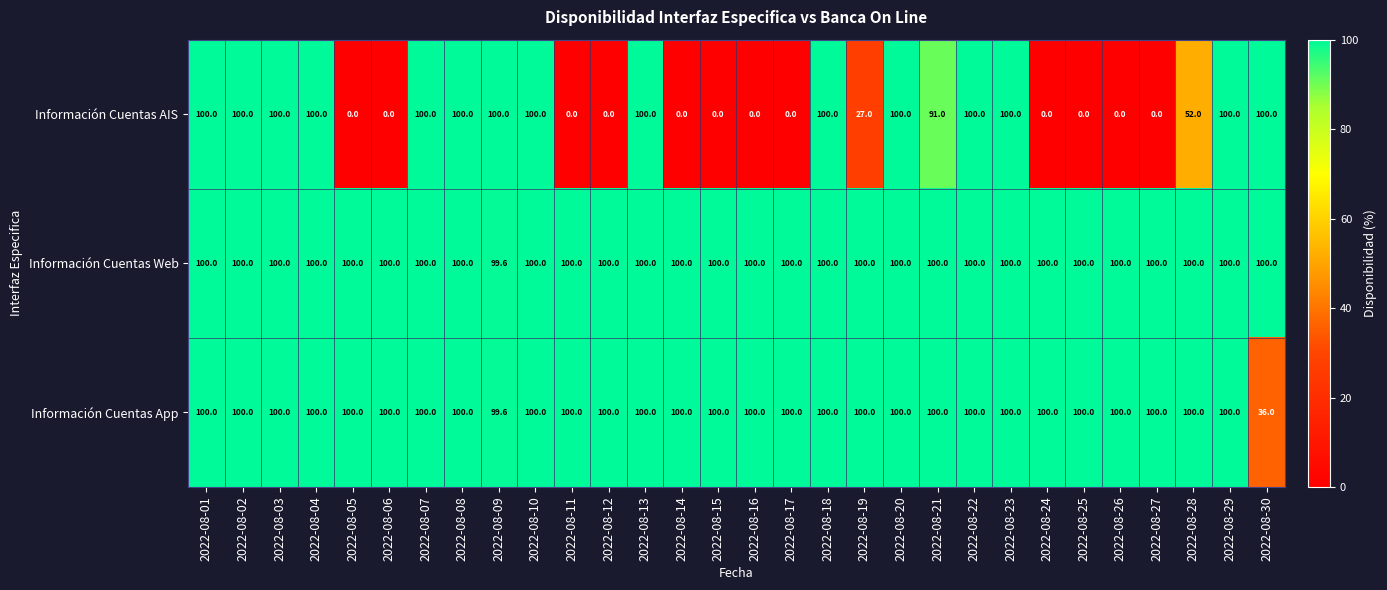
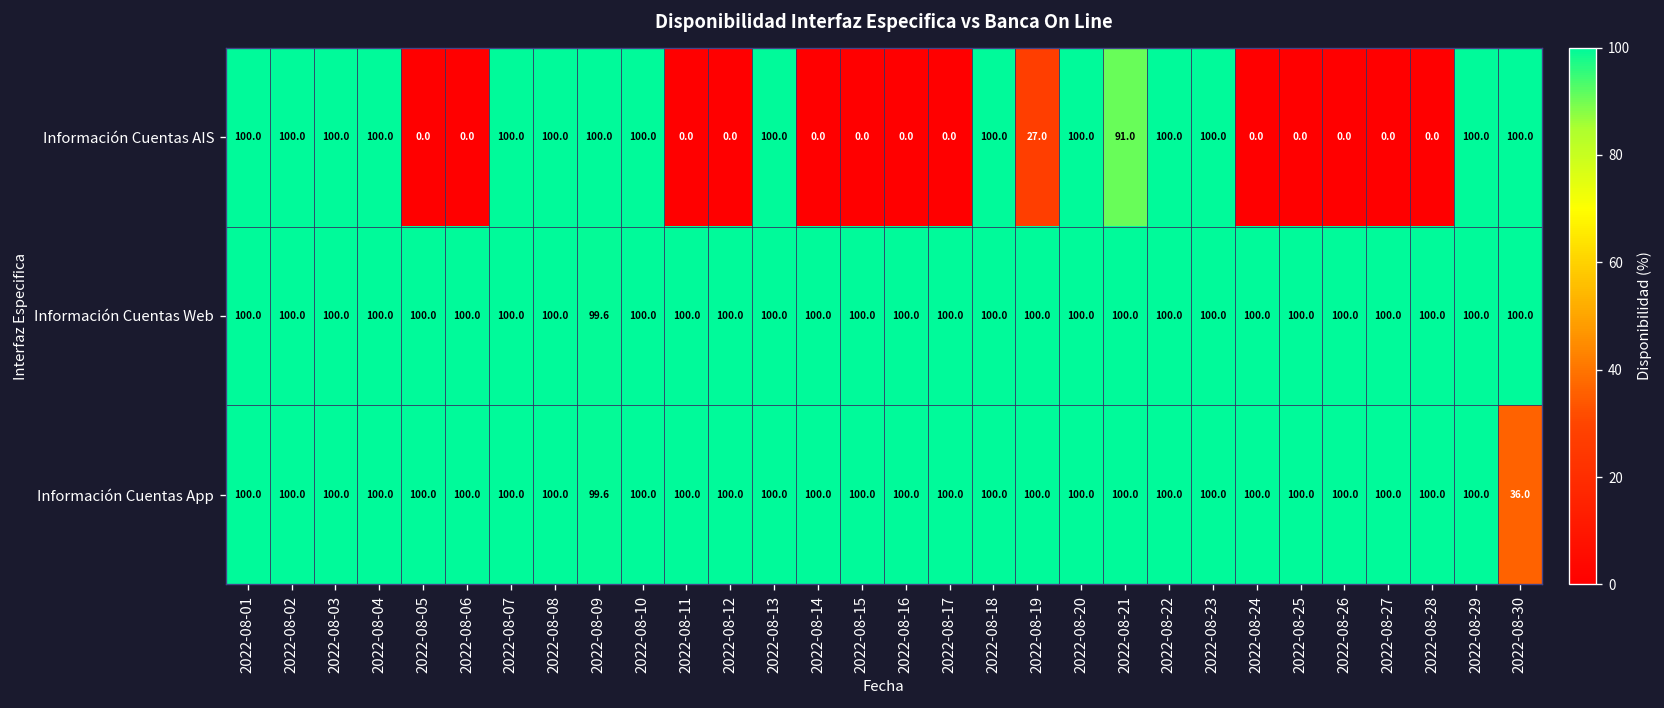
Información Cuentas AIS, 2022-08-28: 52.0 -> 0.0
